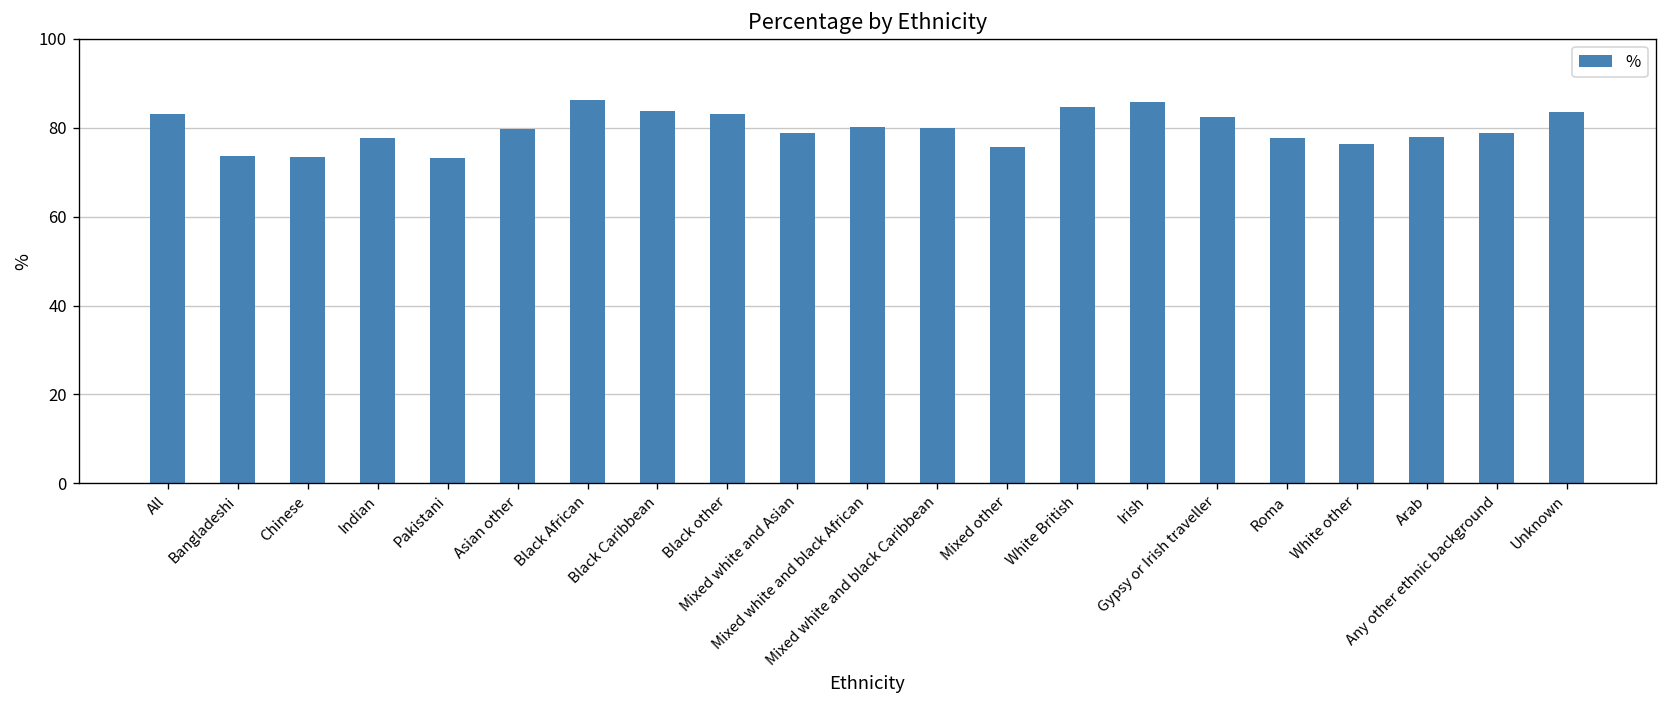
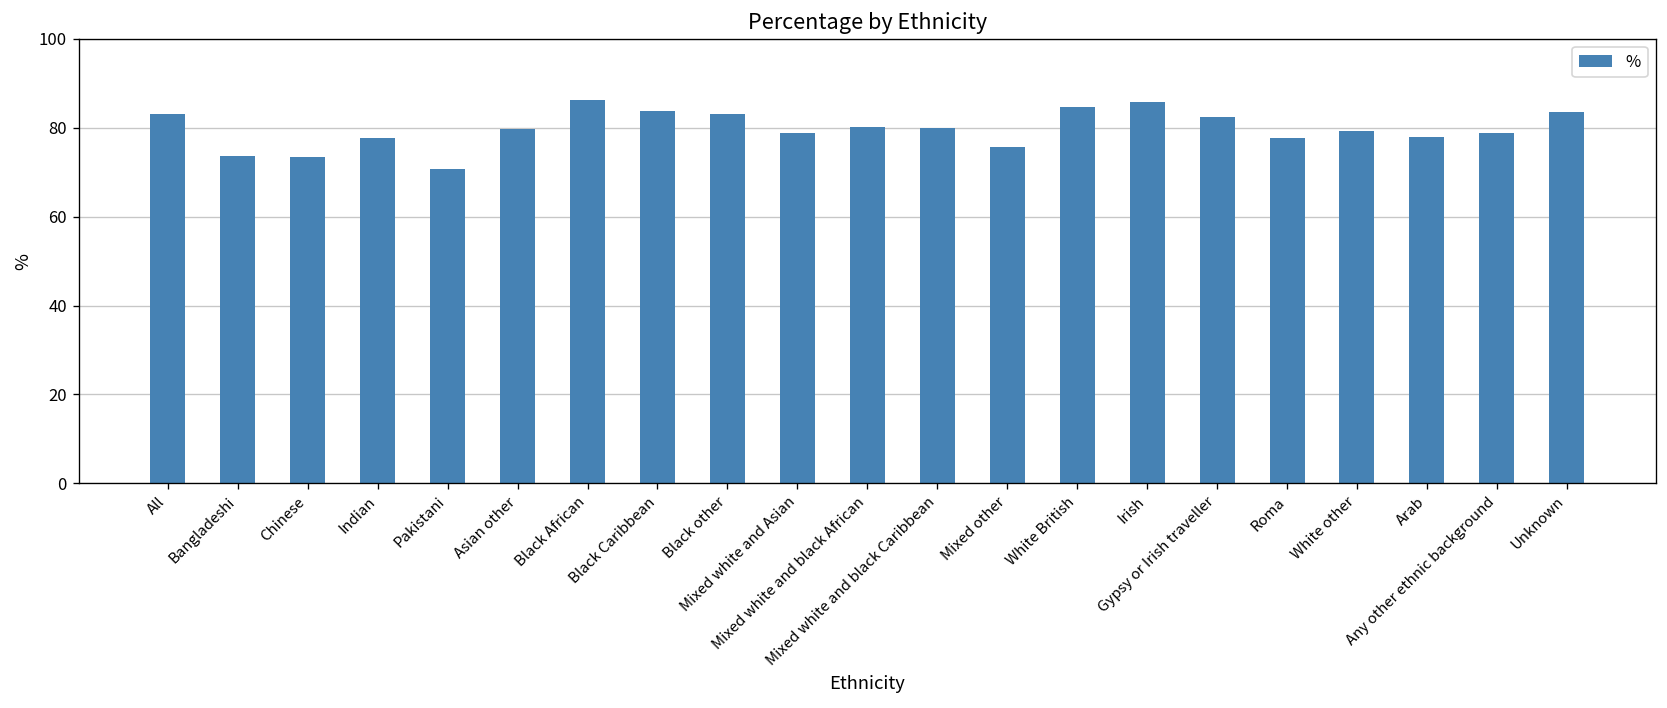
Pakistani: 73 -> 71
White other: 76 -> 79
